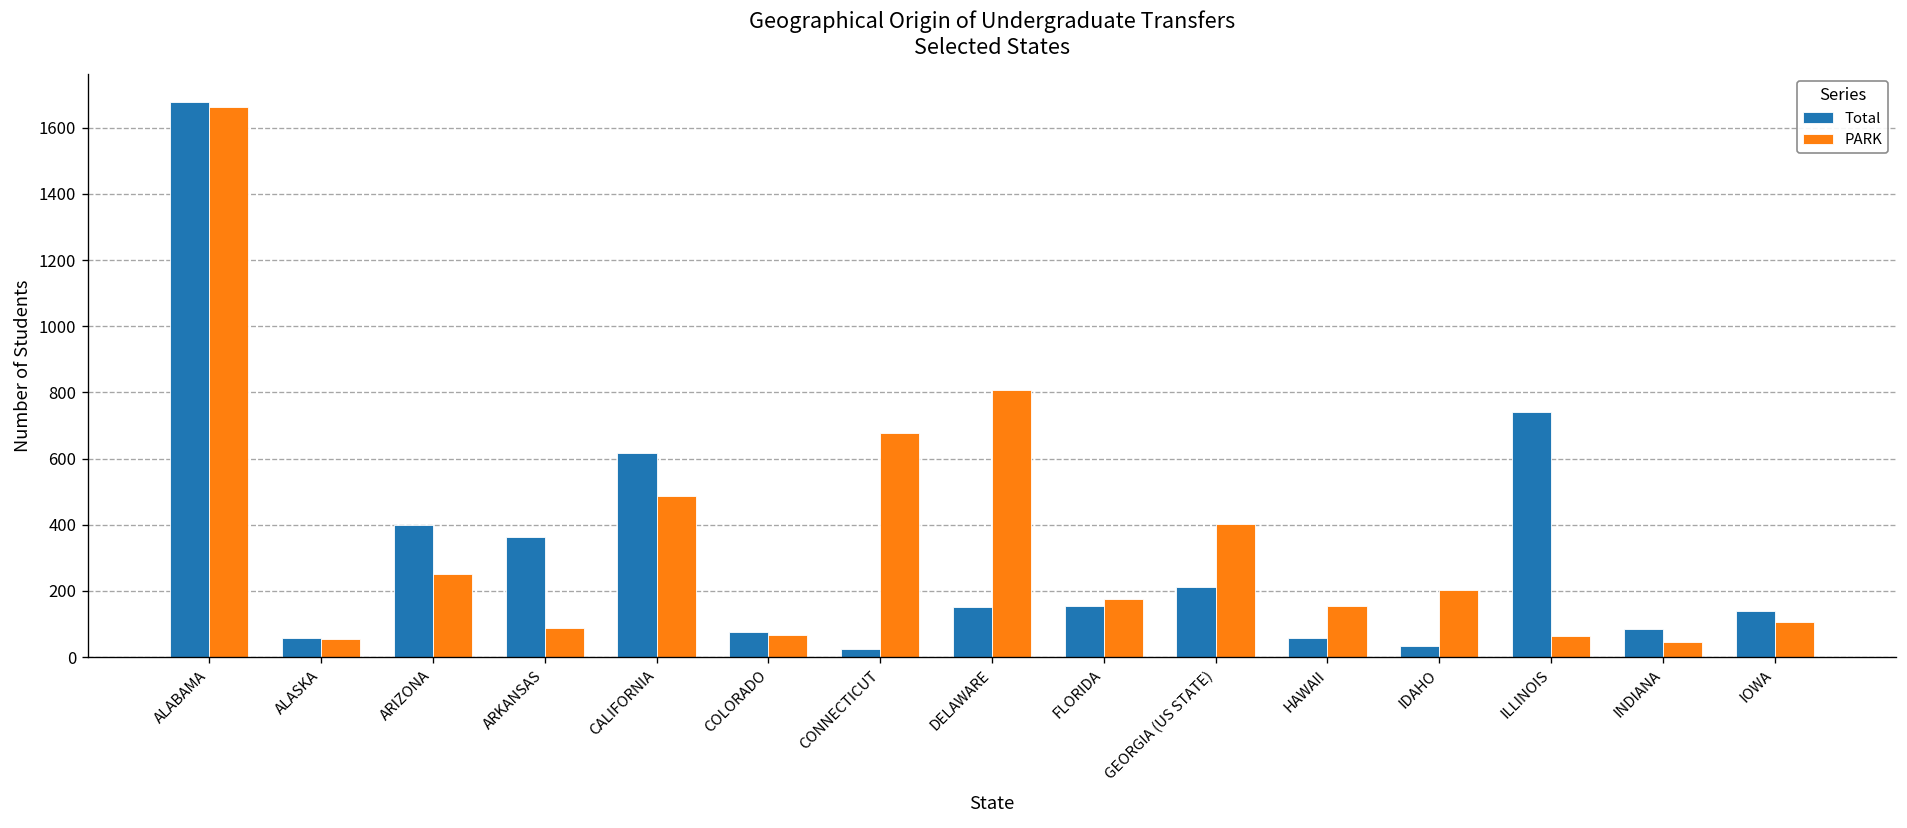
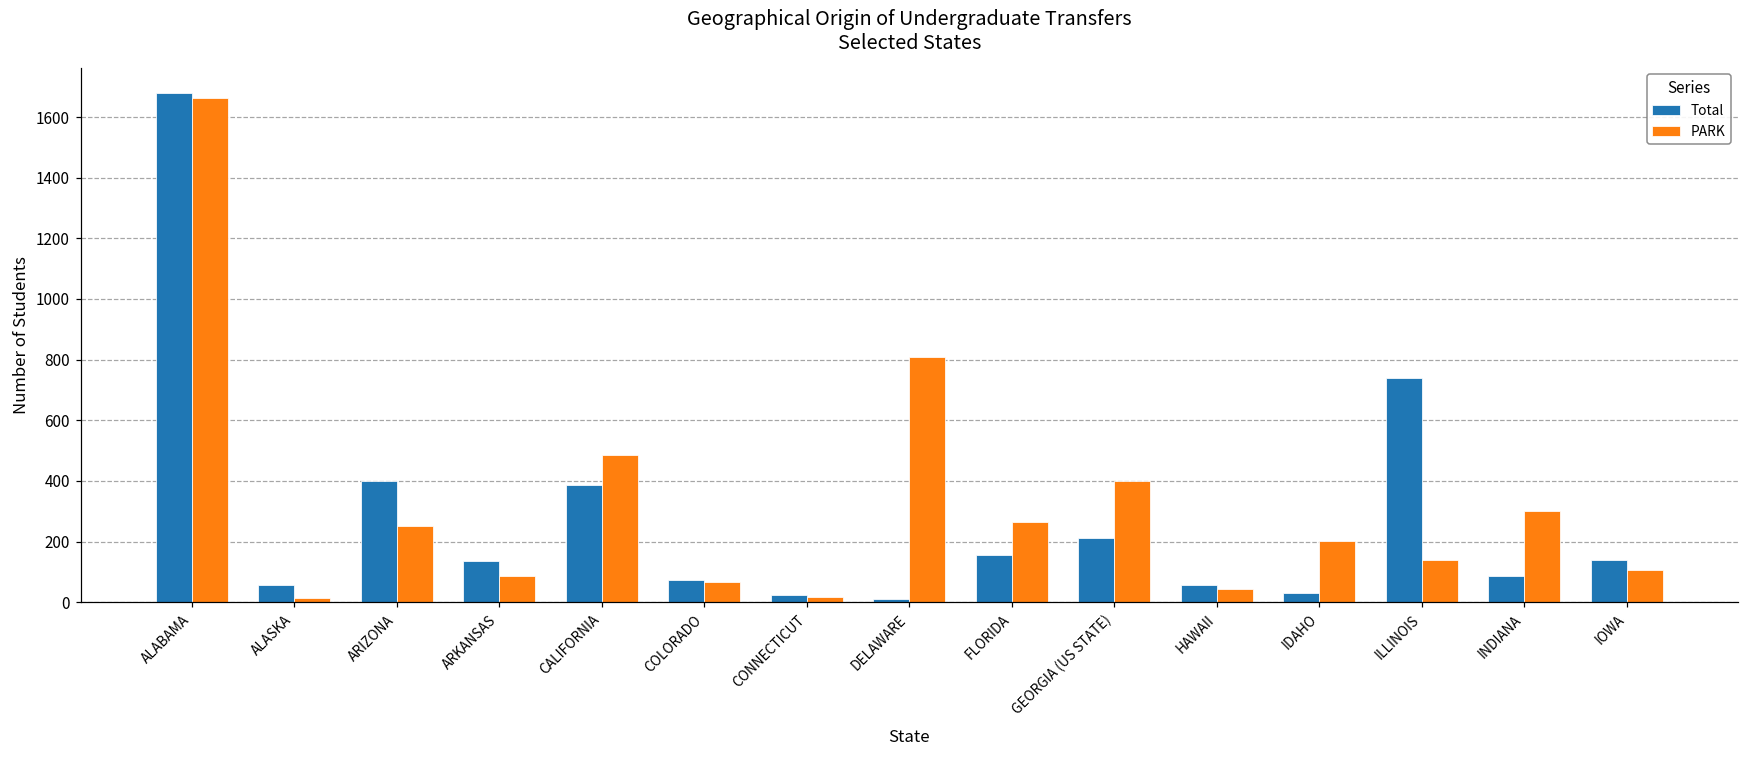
PARK, ALASKA: 60 -> 20
Total, ARKANSAS: 360 -> 140
Total, CALIFORNIA: 620 -> 390
PARK, CONNECTICUT: 680 -> 20
Total, DELAWARE: 150 -> 10
PARK, FLORIDA: 170 -> 270
PARK, HAWAII: 150 -> 40
PARK, ILLINOIS: 60 -> 140
PARK, INDIANA: 50 -> 300
